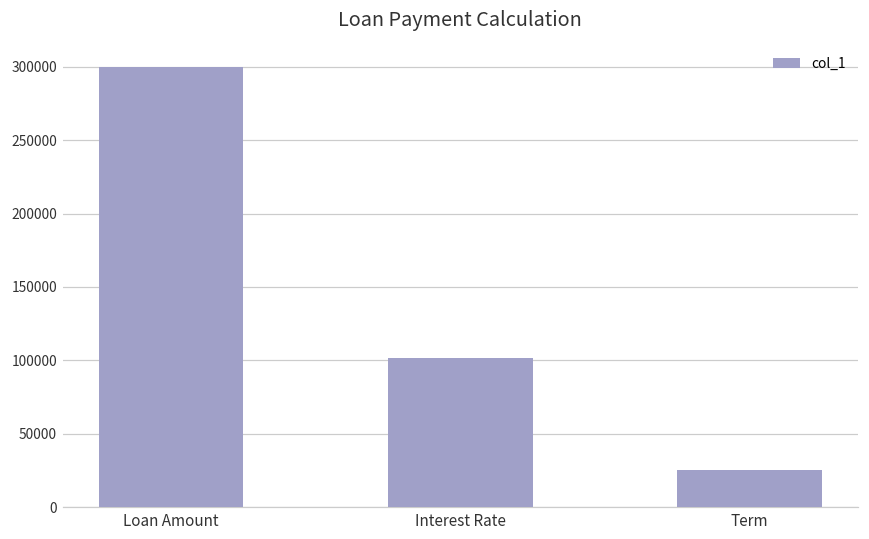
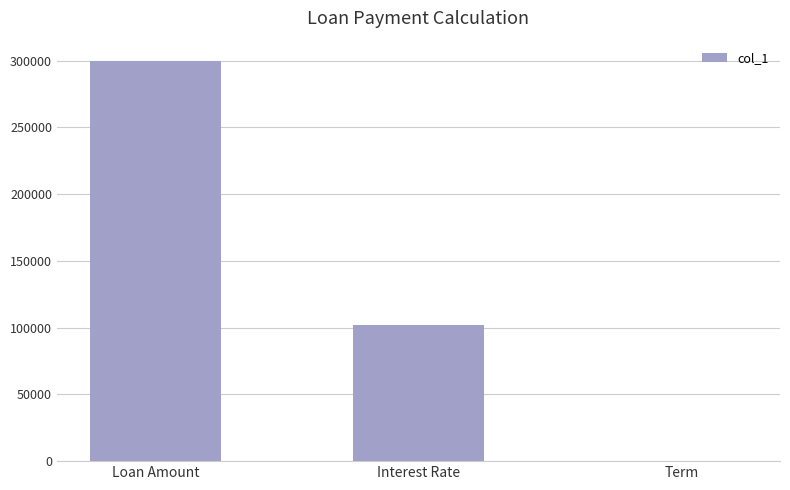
Term: 25000 -> 0
